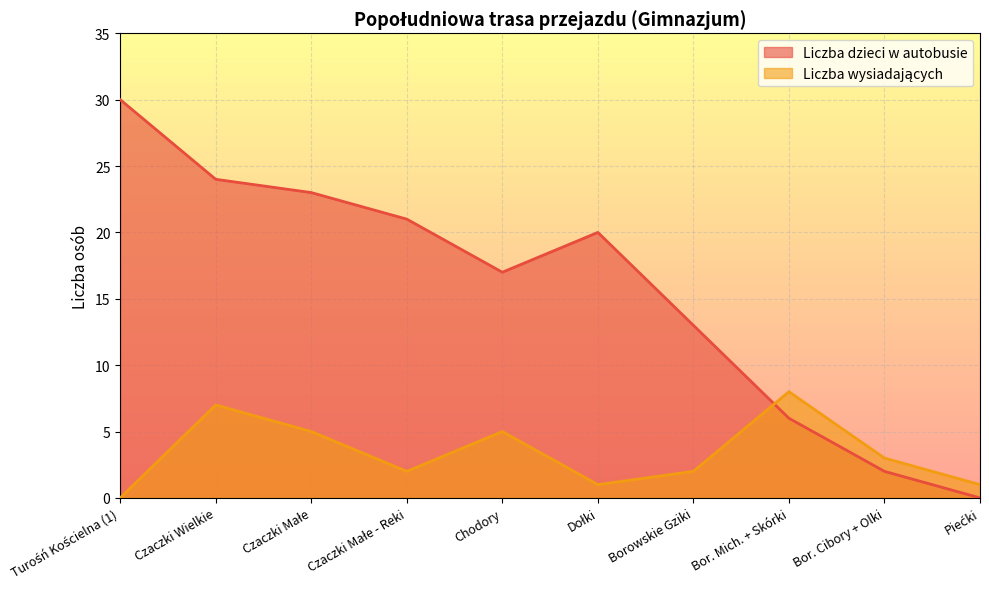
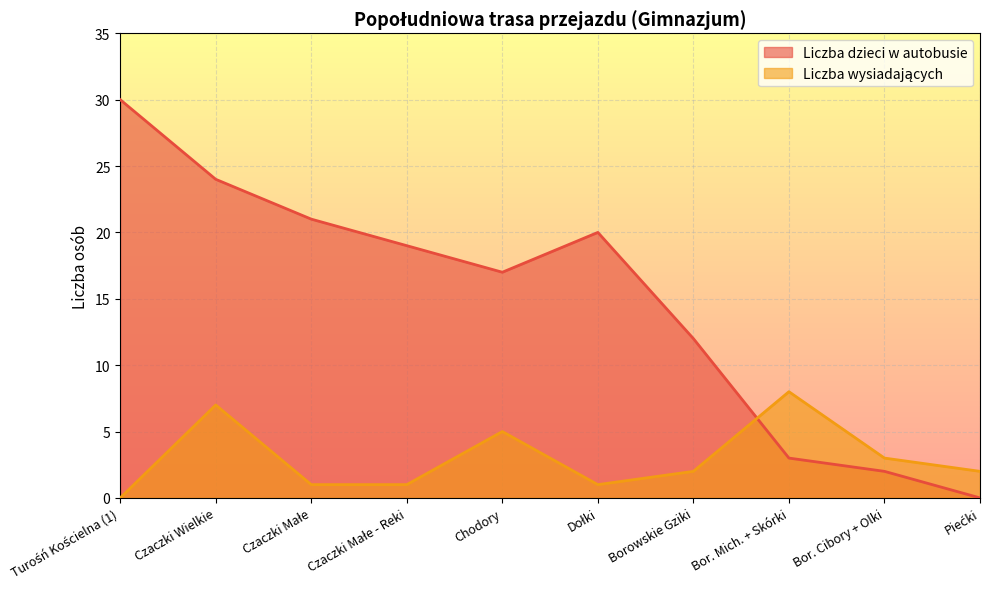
Liczba dzieci w autobusie, Czaczki Małe: 23 -> 21
Liczba wysiadających, Czaczki Małe: 5 -> 1
Liczba dzieci w autobusie, Czaczki Małe - Reki: 21 -> 19
Liczba wysiadających, Czaczki Małe - Reki: 2 -> 1
Liczba dzieci w autobusie, Borowskie Gziki: 13 -> 12
Liczba dzieci w autobusie, Bor. Mich. + Skórki: 6 -> 3
Liczba wysiadających, Piećki: 1 -> 2
